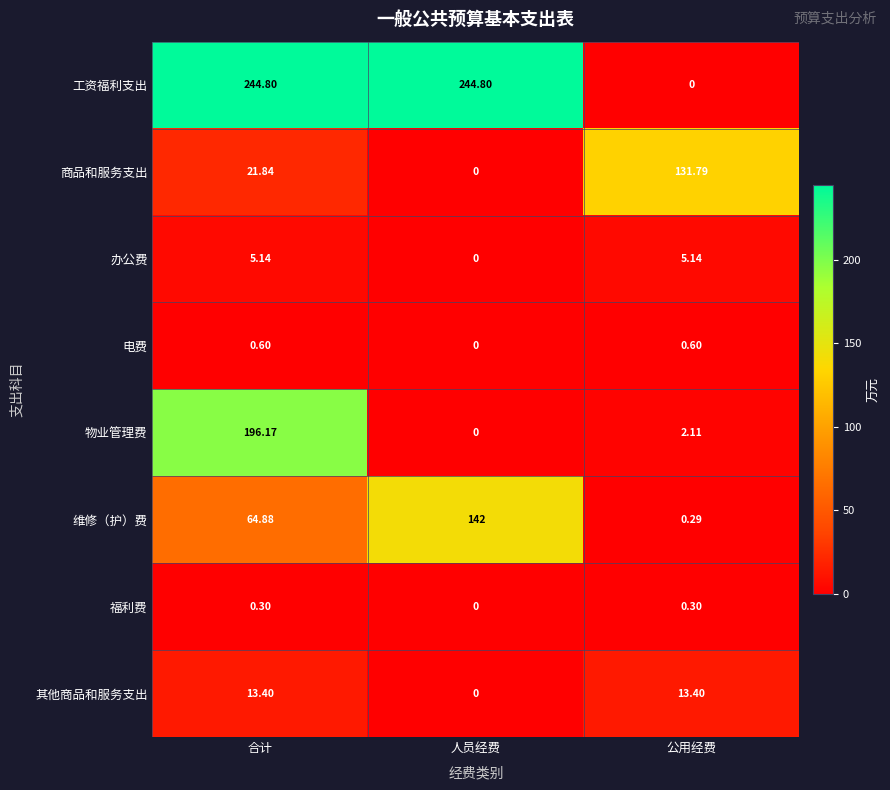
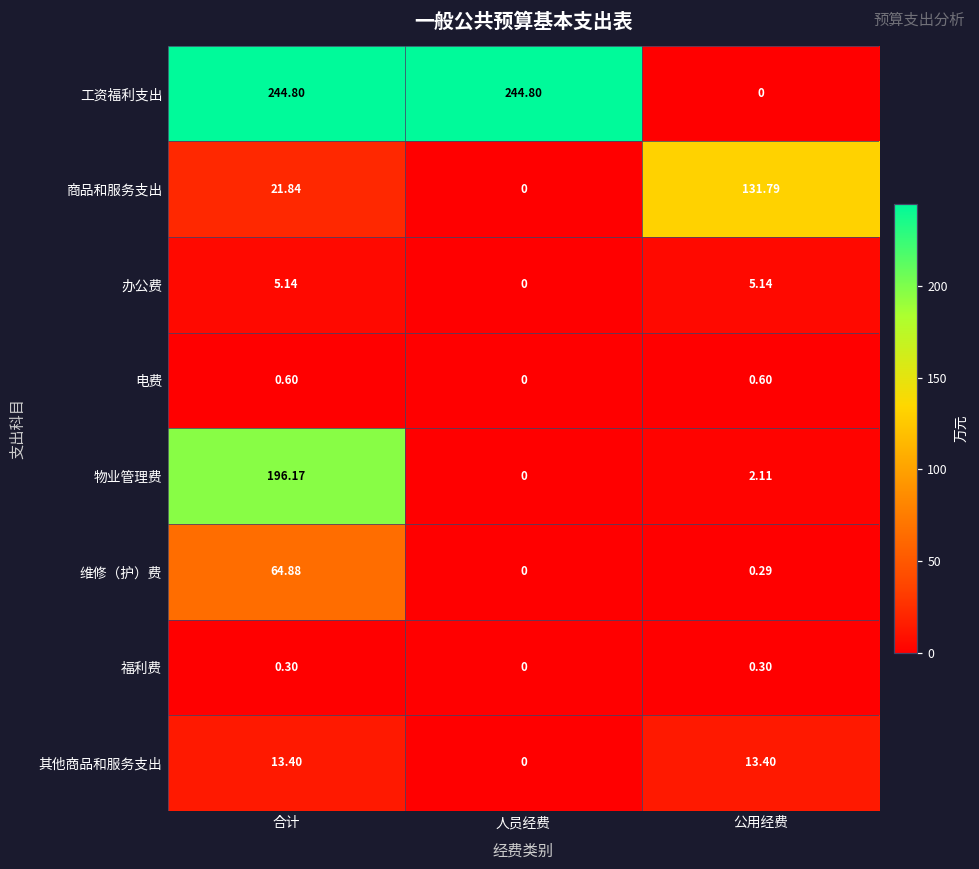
维修（护）费, 人员经费: 142 -> 0
